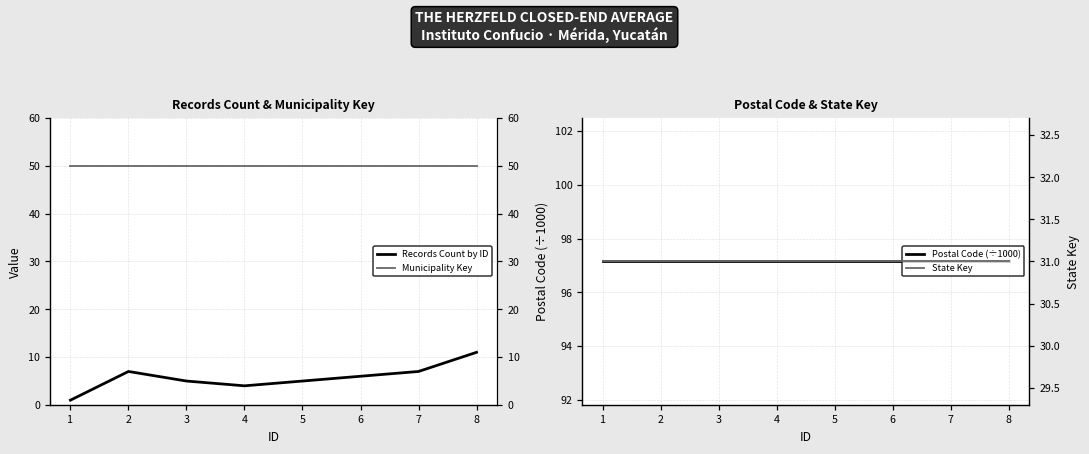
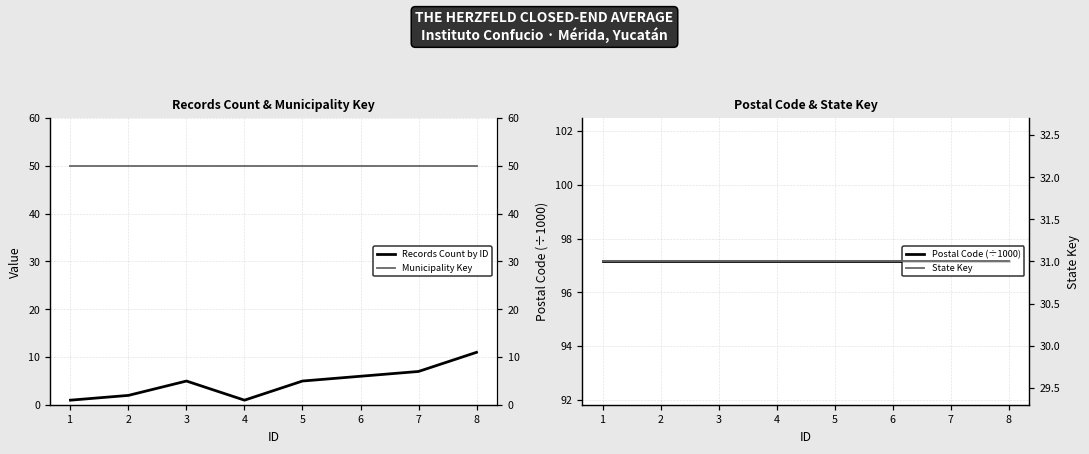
Records Count & Municipality Key, Records Count by ID, 2: 7 -> 2
Records Count & Municipality Key, Records Count by ID, 4: 4 -> 1
